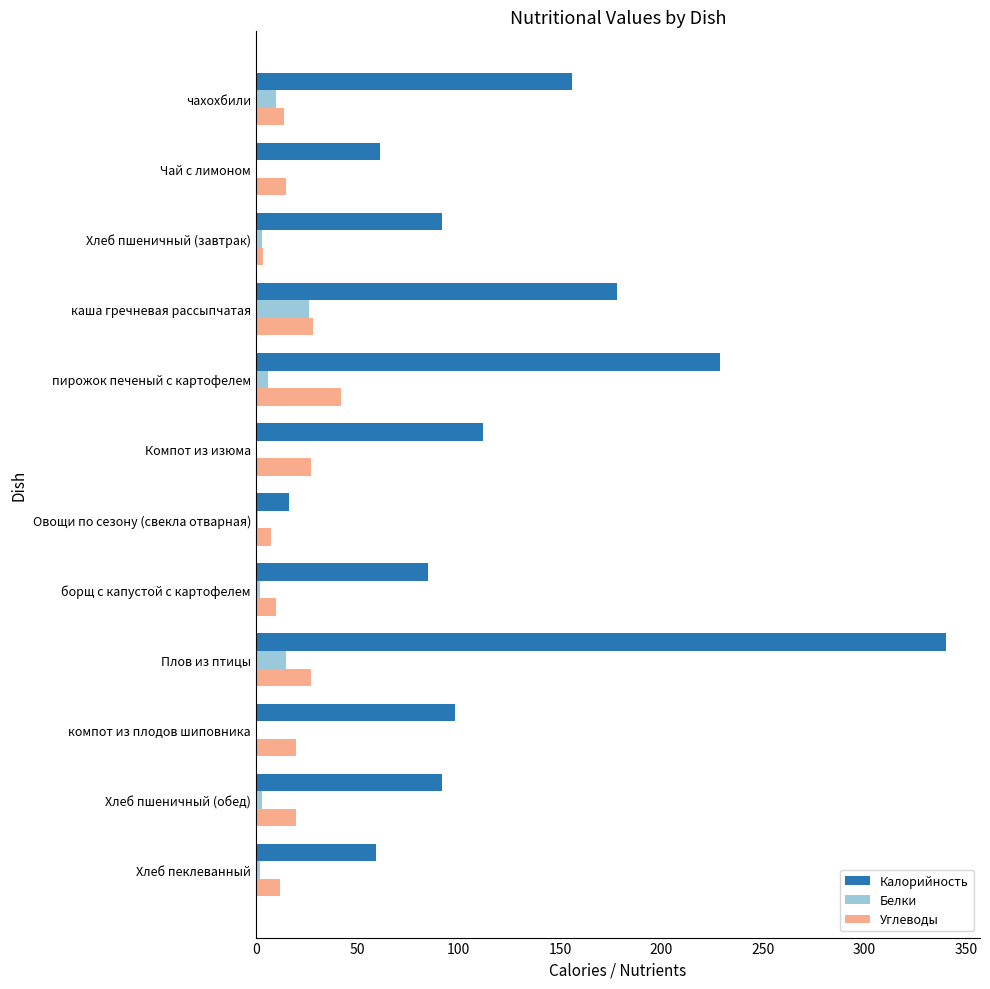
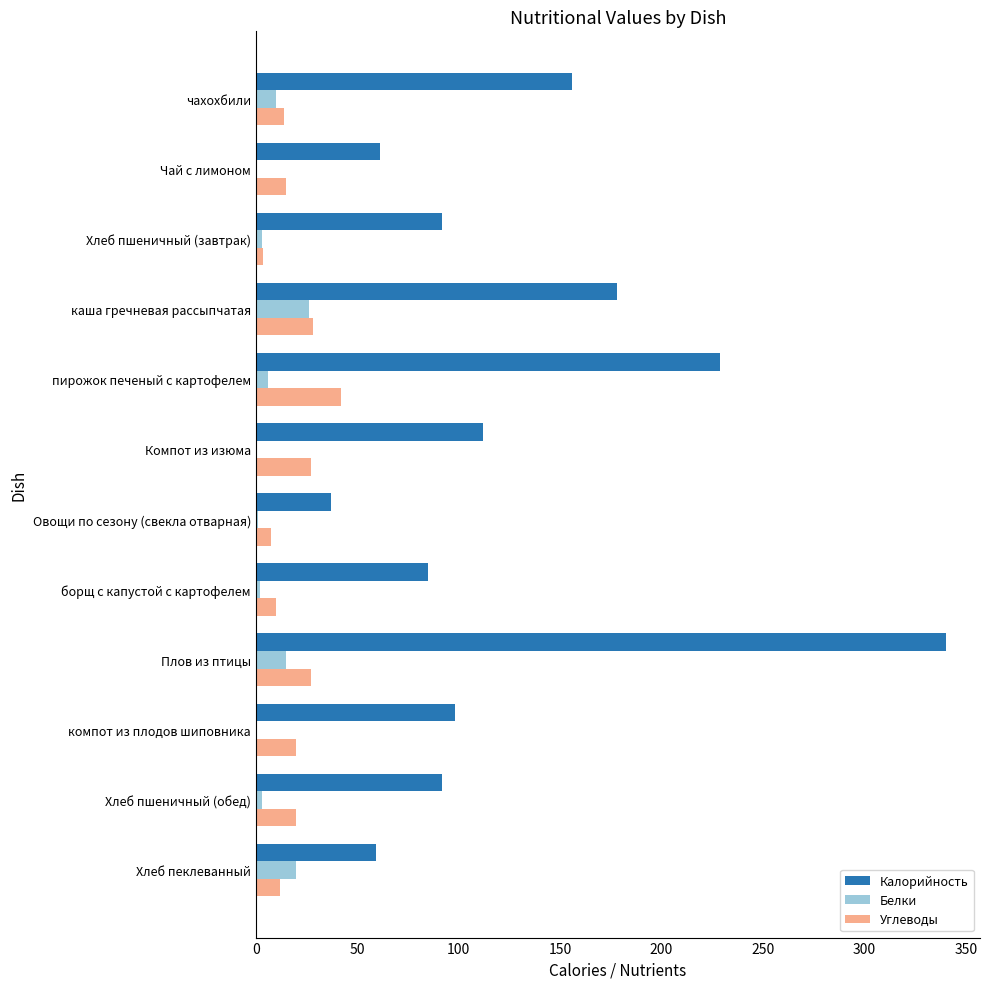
Калорийность, Овощи по сезону (свекла отварная): 16 -> 37
Белки, Хлеб пеклеванный: 2 -> 20
